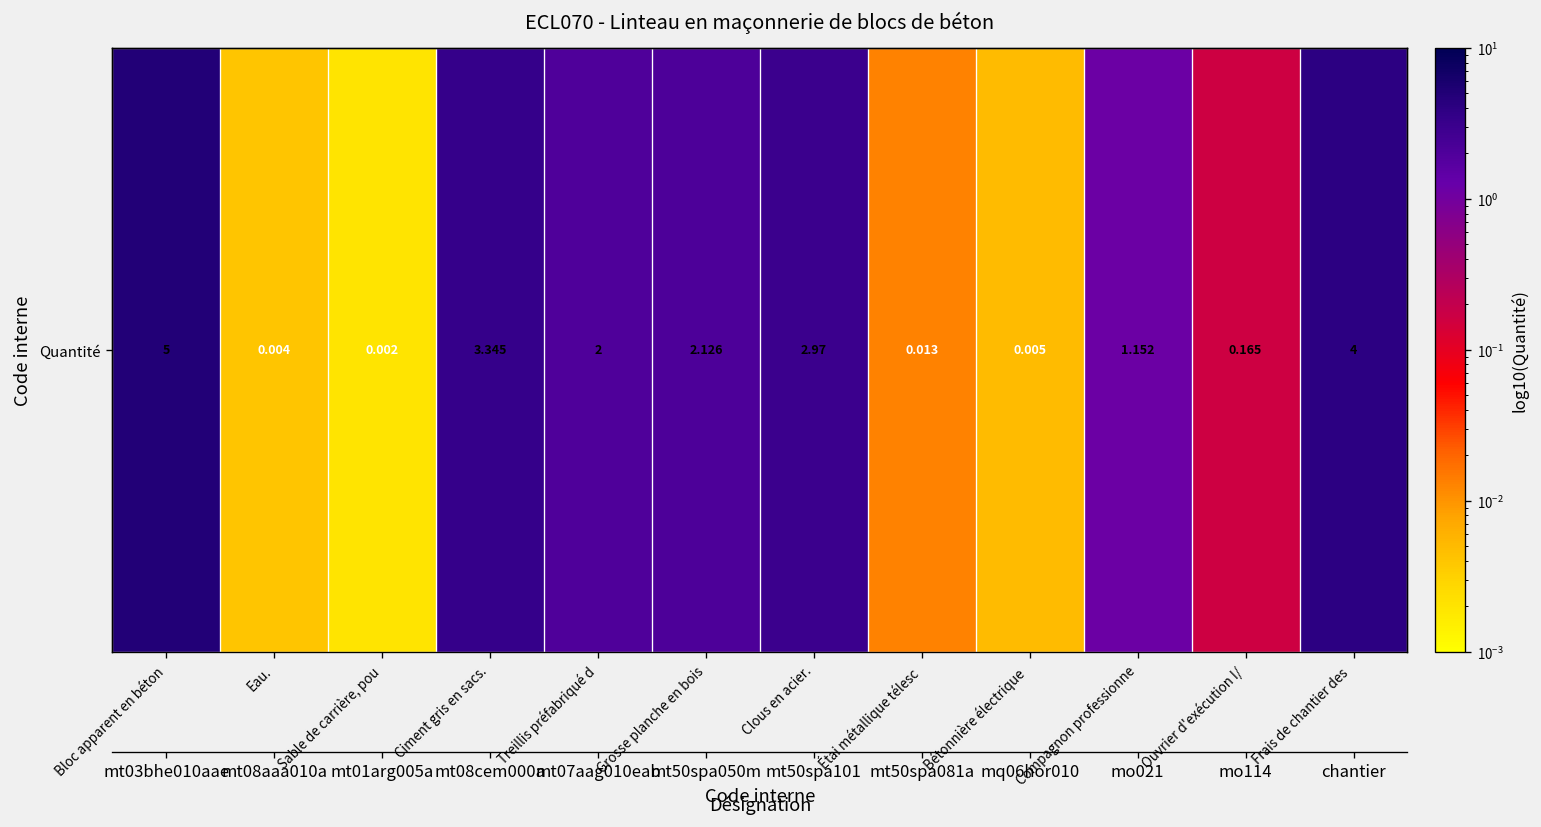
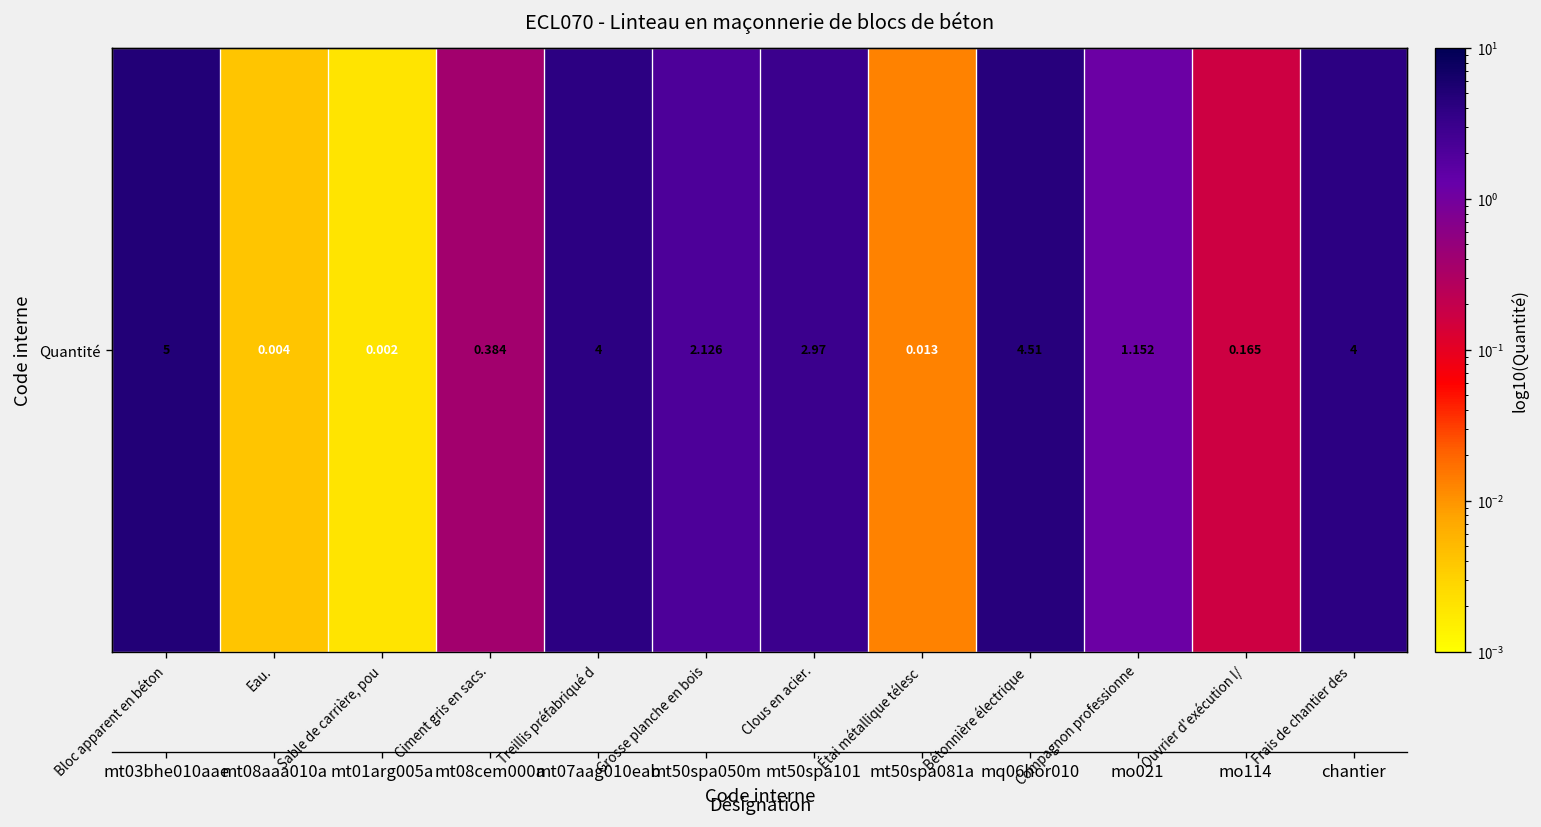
Quantité, Ciment gris en sacs.: 3.345 -> 0.384
Quantité, Treillis préfabriqué d: 2 -> 4
Quantité, Bétonnière électrique: 0.005 -> 4.51
